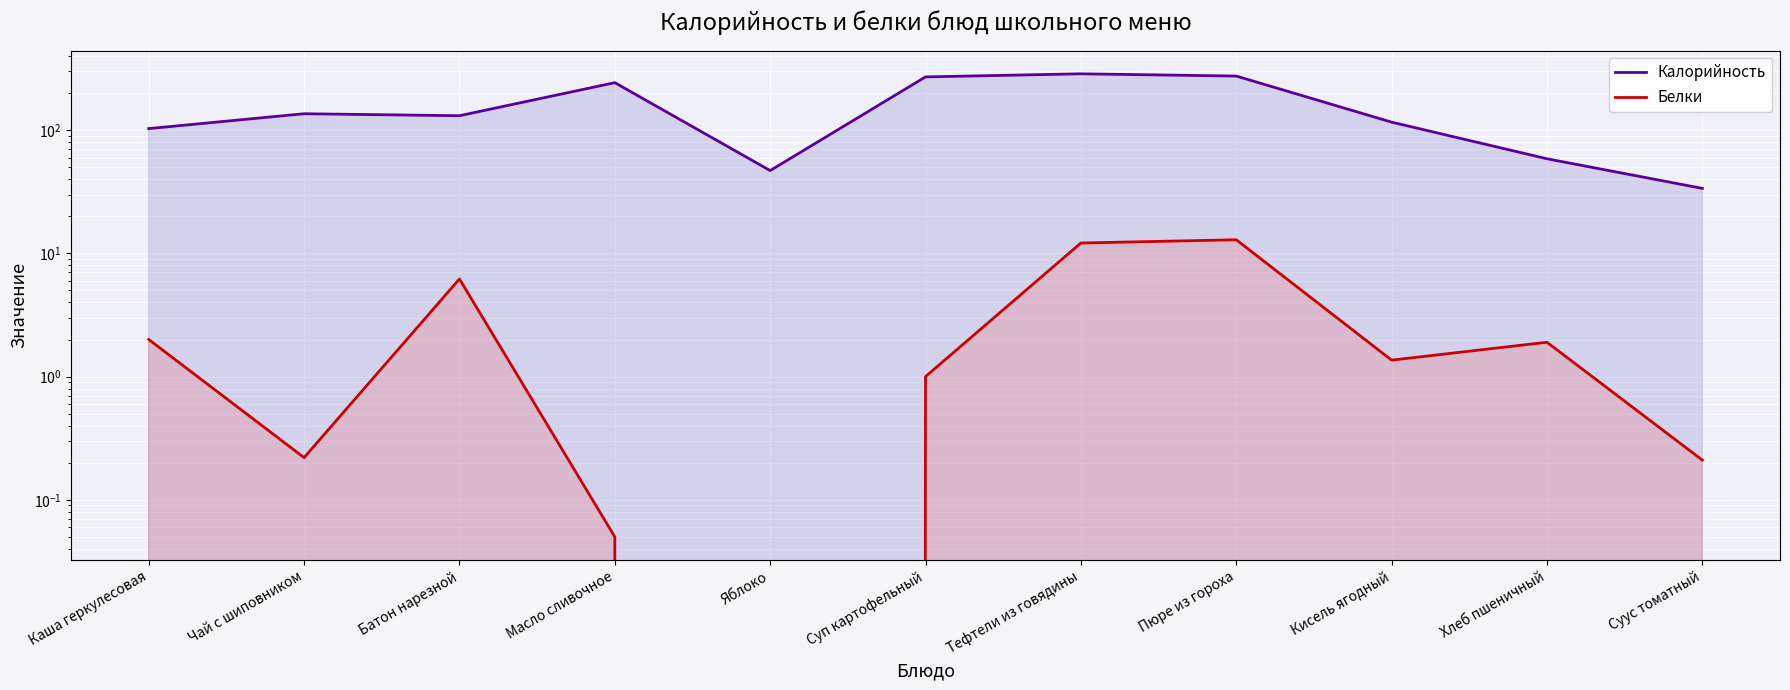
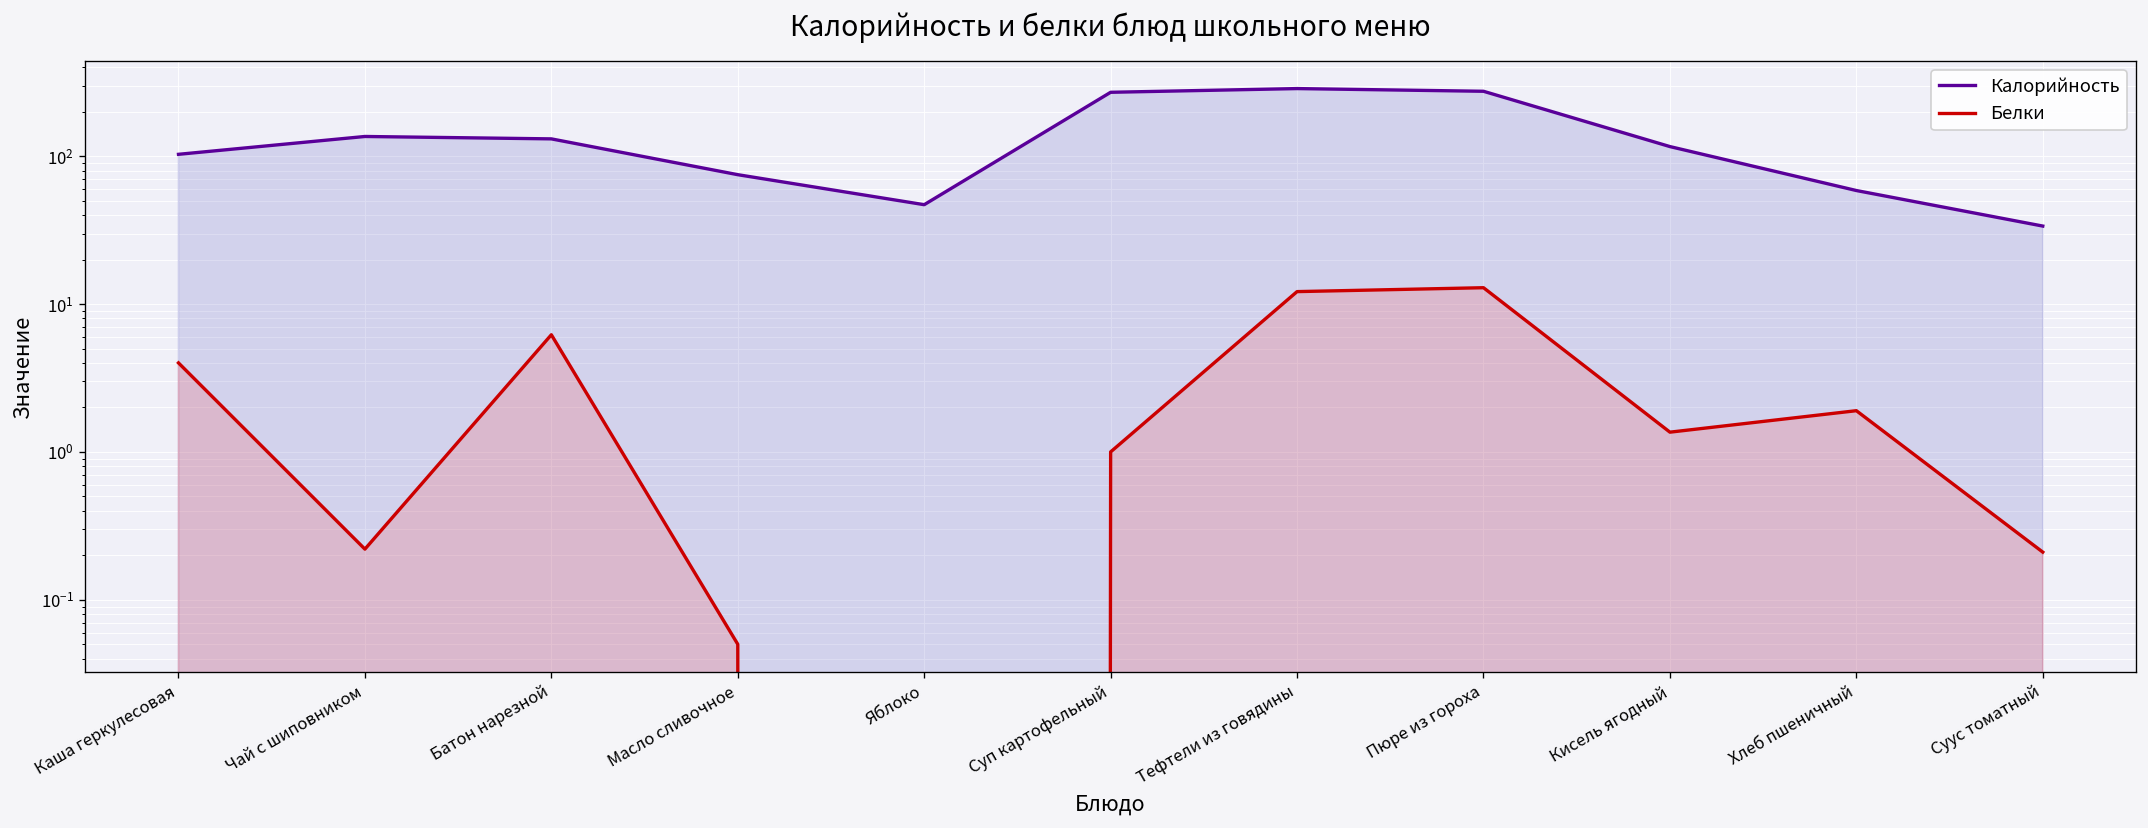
Белки, Каша геркулесовая: 2 -> 4
Калорийность, Масло сливочное: 240 -> 80
